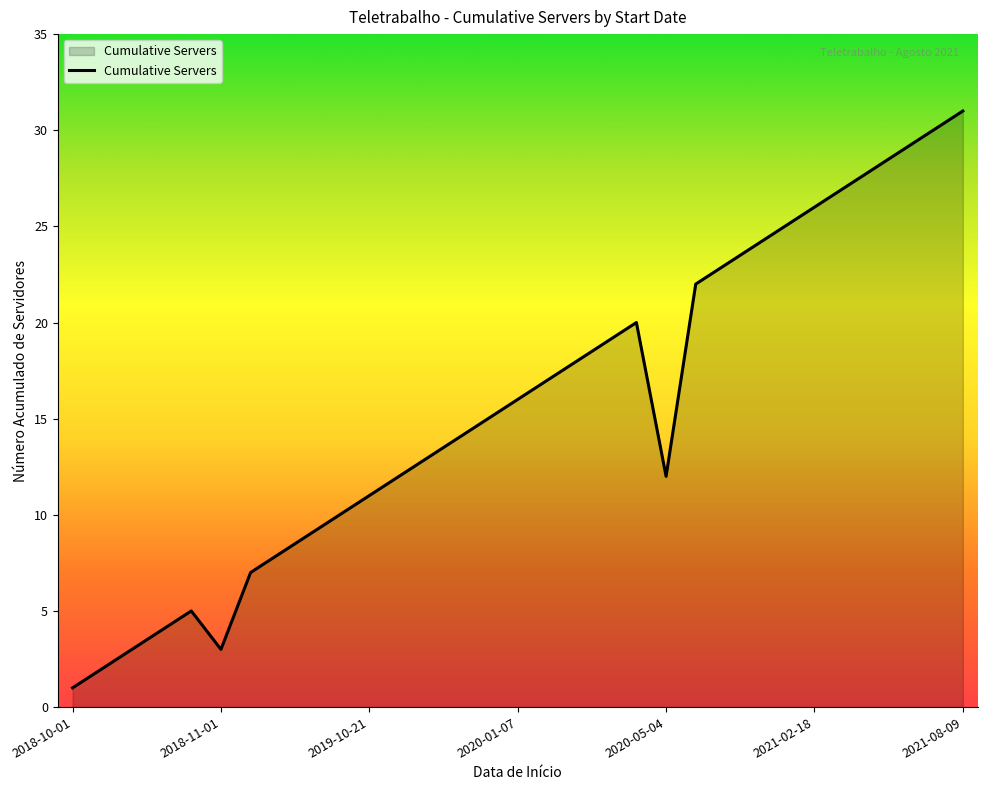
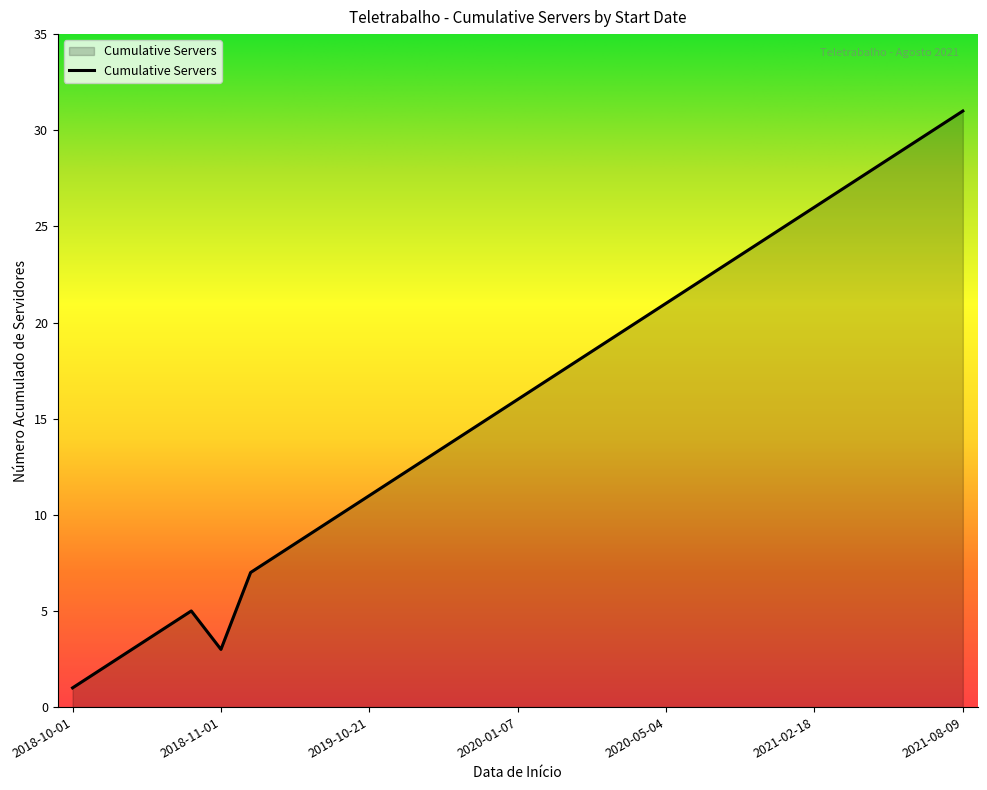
2020-05-04: 12 -> 21
